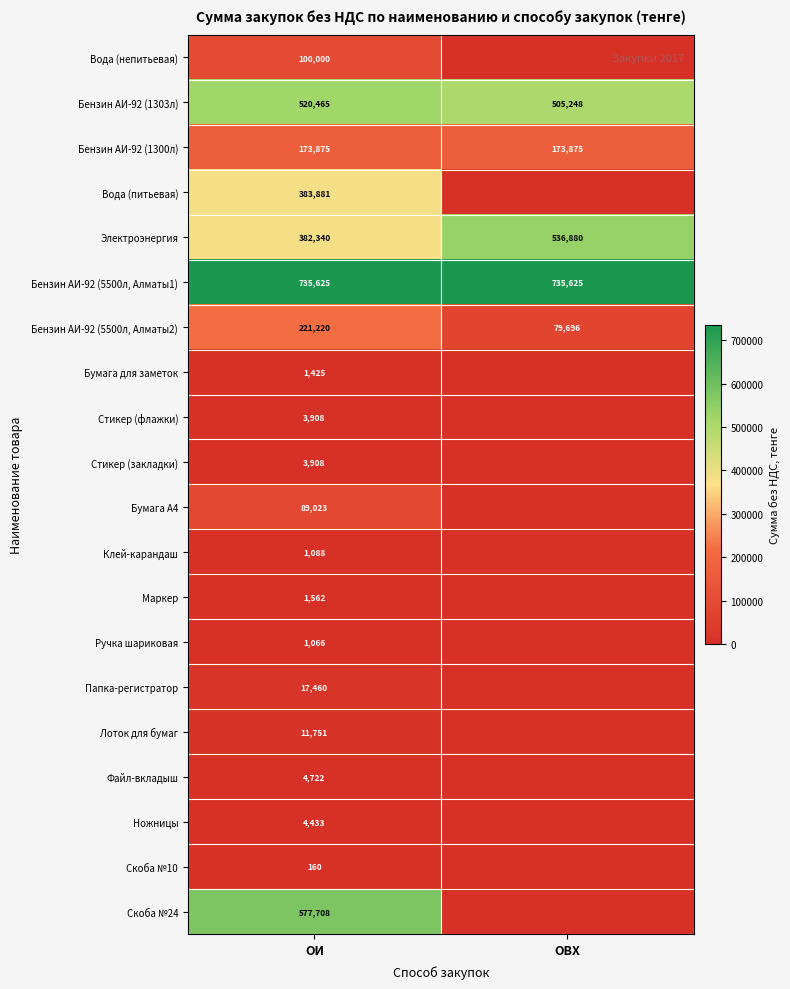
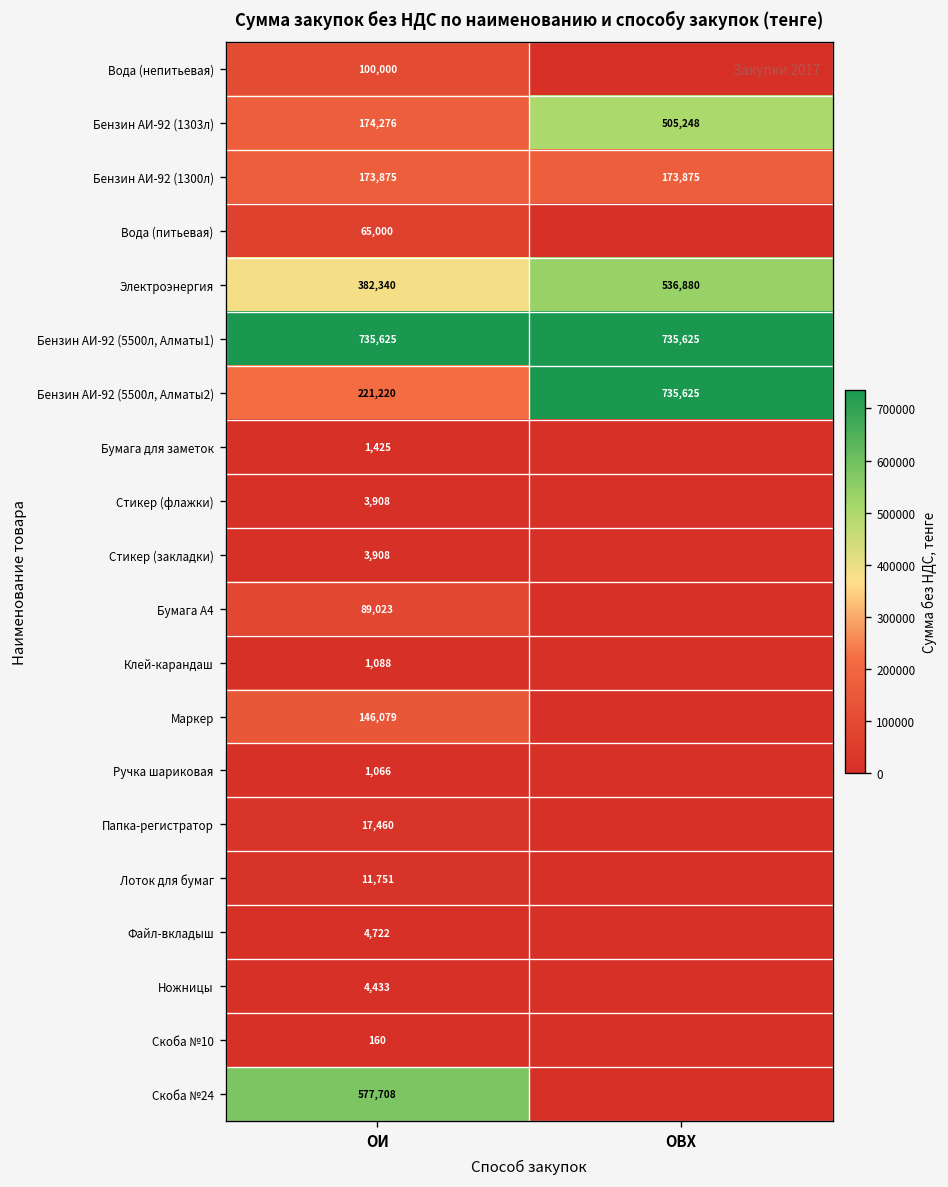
Бензин АИ-92 (1303л), ОИ: 520,465 -> 174,276
Вода (питьевая), ОИ: 383,881 -> 65,000
Бензин АИ-92 (5500л, Алматы2), ОВХ: 79,696 -> 735,625
Маркер, ОИ: 1,562 -> 146,079
